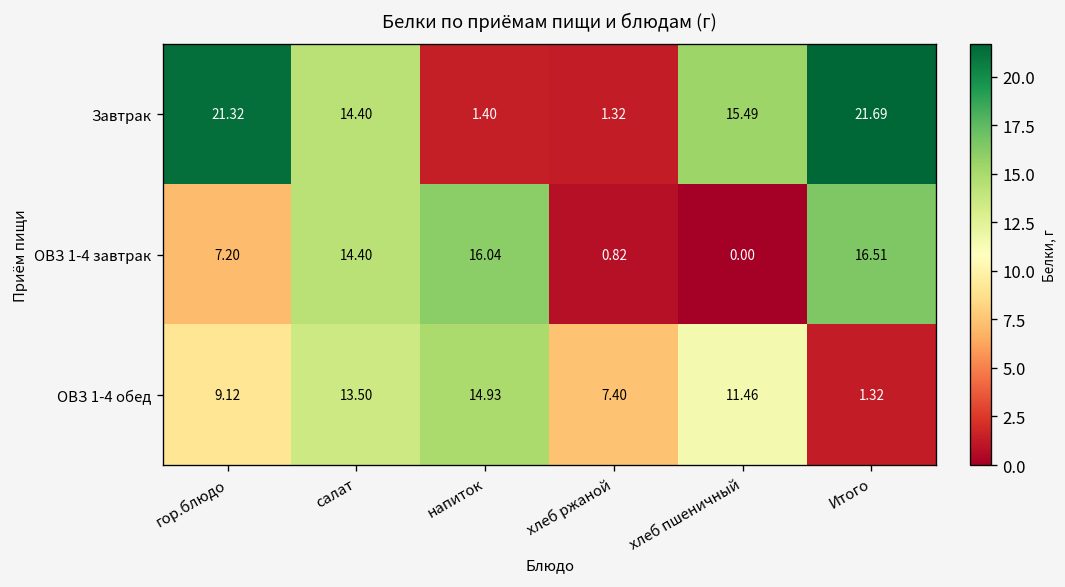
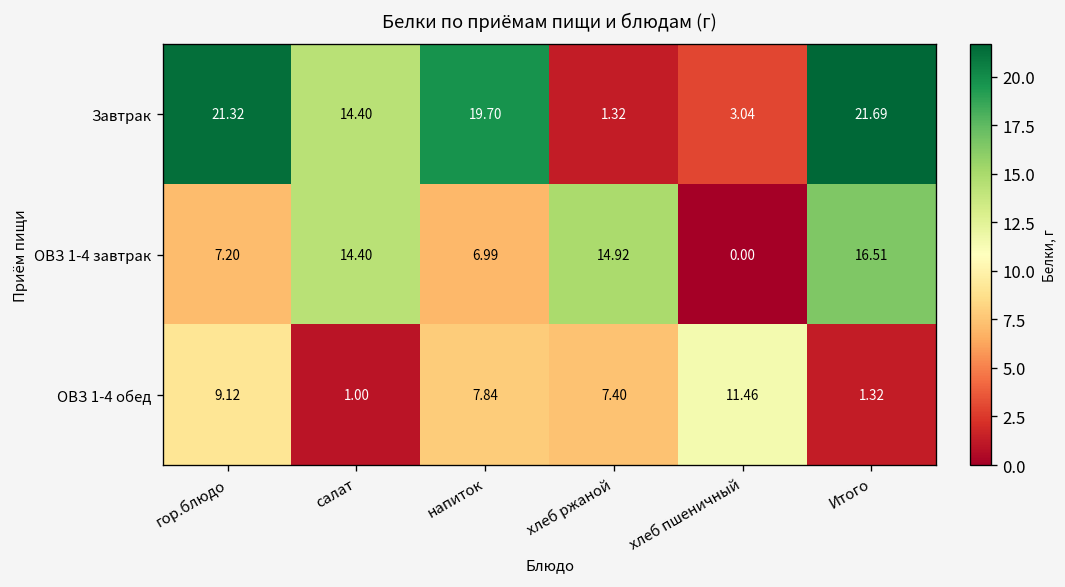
Завтрак, напиток: 1.40 -> 19.70
Завтрак, хлеб пшеничный: 15.49 -> 3.04
ОВЗ 1-4 завтрак, напиток: 16.04 -> 6.99
ОВЗ 1-4 завтрак, хлеб ржаной: 0.82 -> 14.92
ОВЗ 1-4 обед, салат: 13.50 -> 1.00
ОВЗ 1-4 обед, напиток: 14.93 -> 7.84
